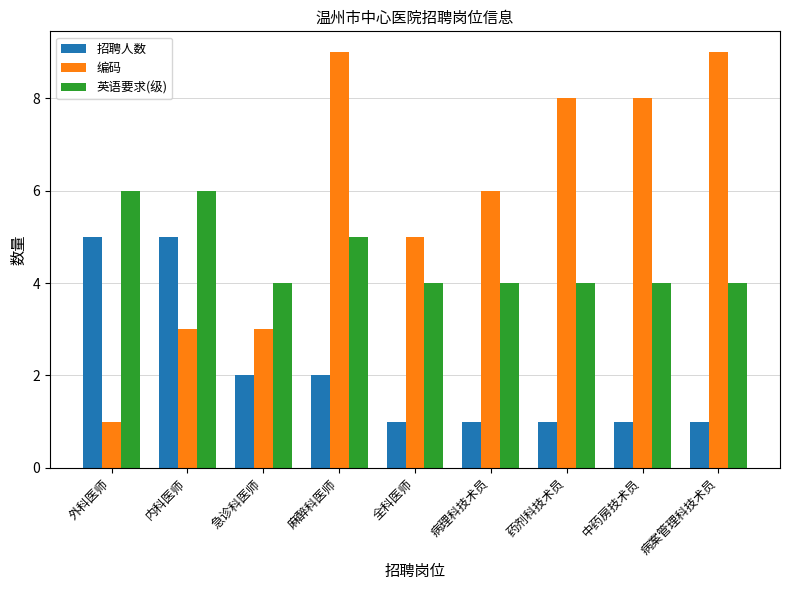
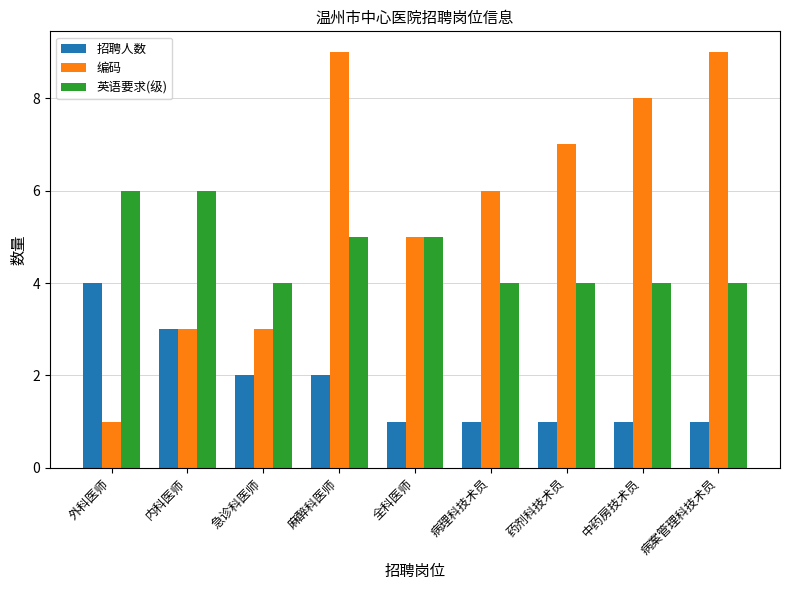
招聘人数, 外科医师: 5 -> 4
招聘人数, 内科医师: 5 -> 3
英语要求(级), 全科医师: 4 -> 5
编码, 药剂科技术员: 8 -> 7
